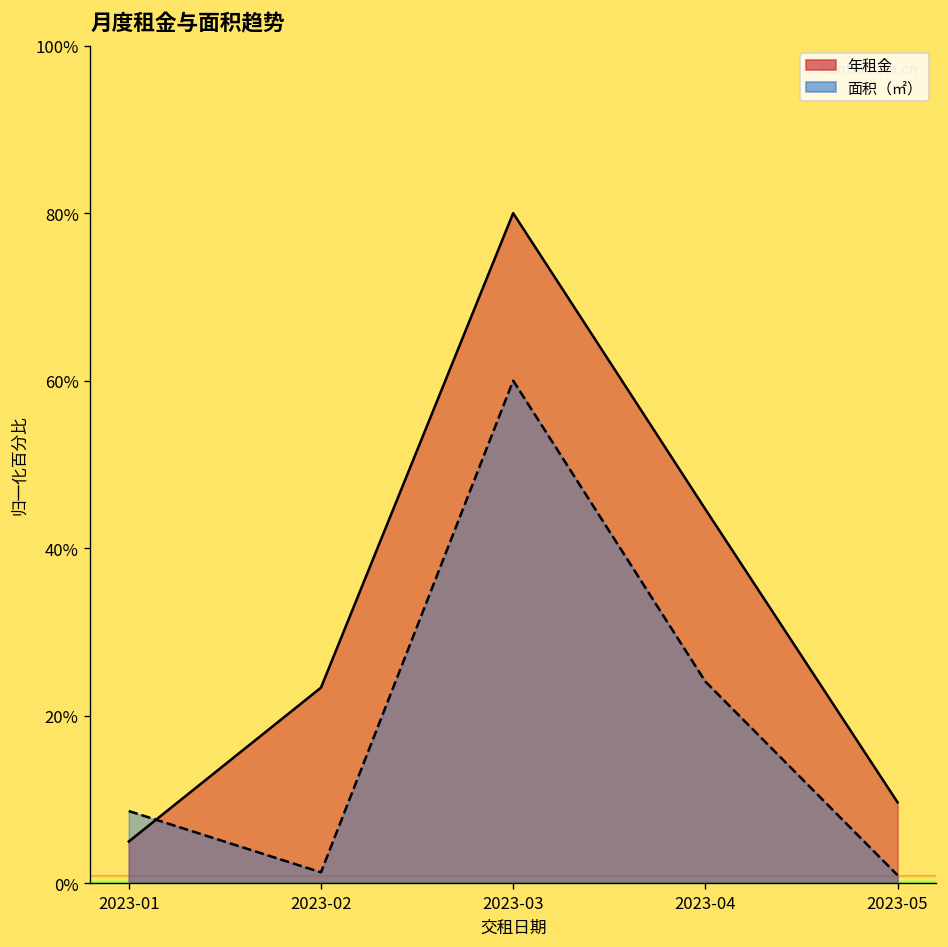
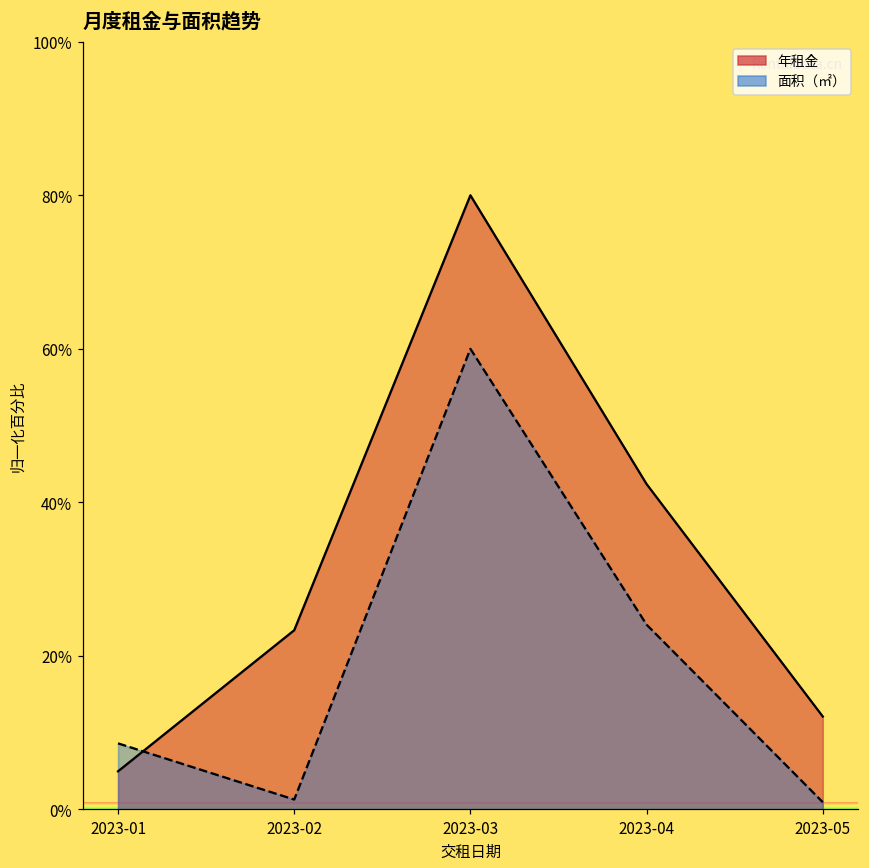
年租金, 2023-04: 45% -> 42%
年租金, 2023-05: 10% -> 12%
